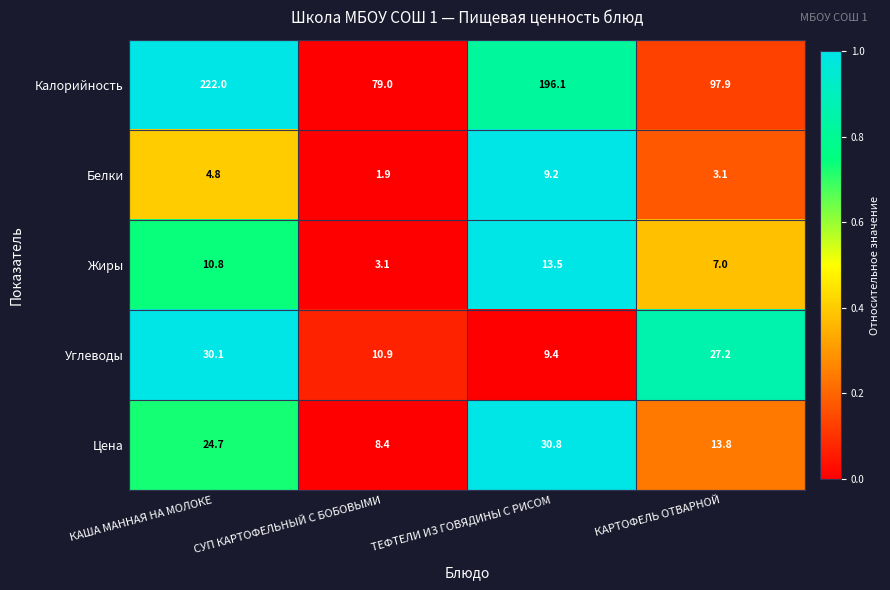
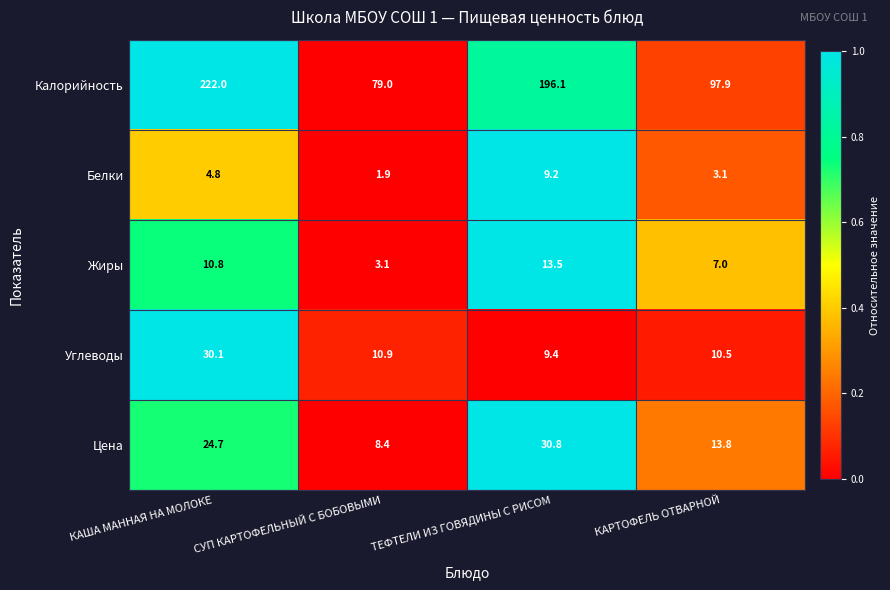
Углеводы, КАРТОФЕЛЬ ОТВАРНОЙ: 27.2 -> 10.5
